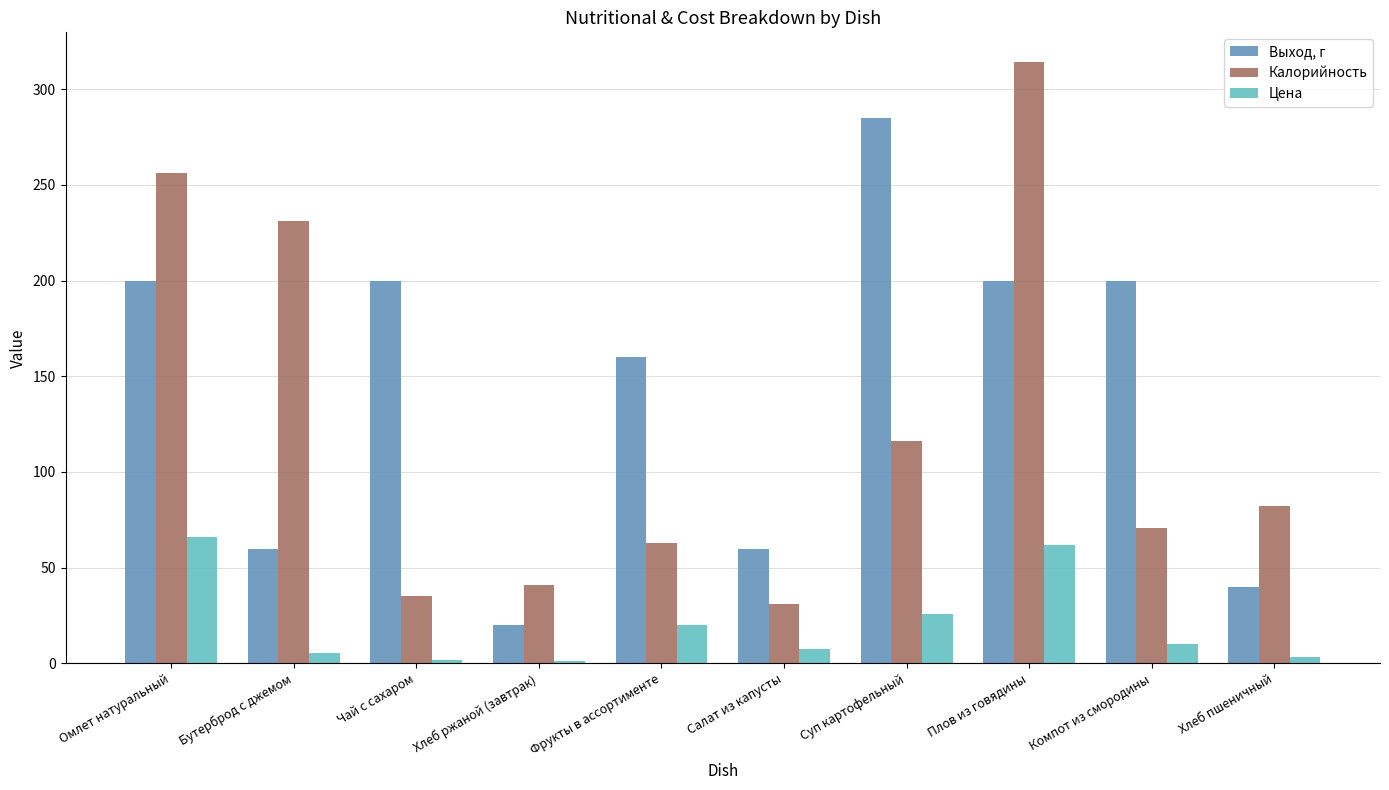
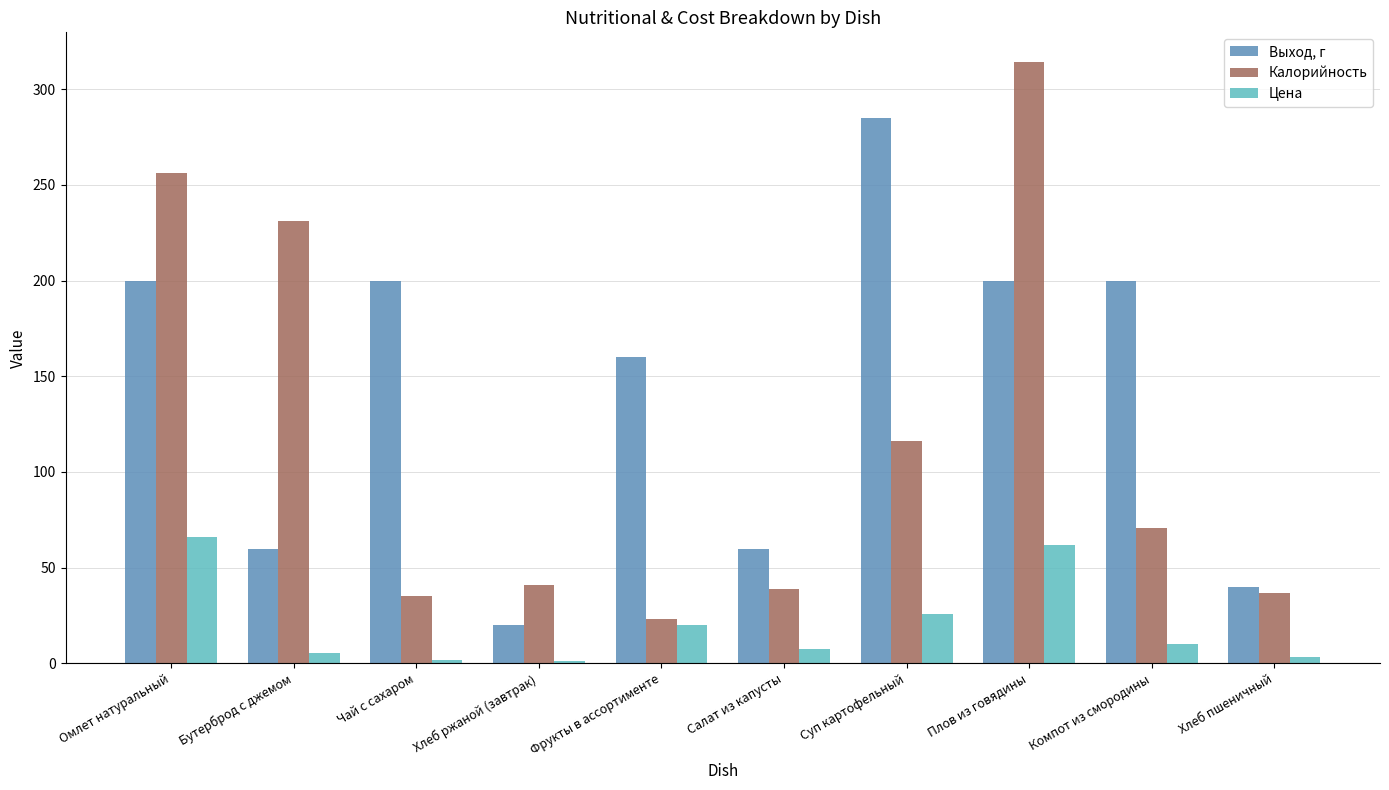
Калорийность, Фрукты в ассортименте: 63 -> 23
Калорийность, Салат из капусты: 31 -> 39
Калорийность, Хлеб пшеничный: 82 -> 37
